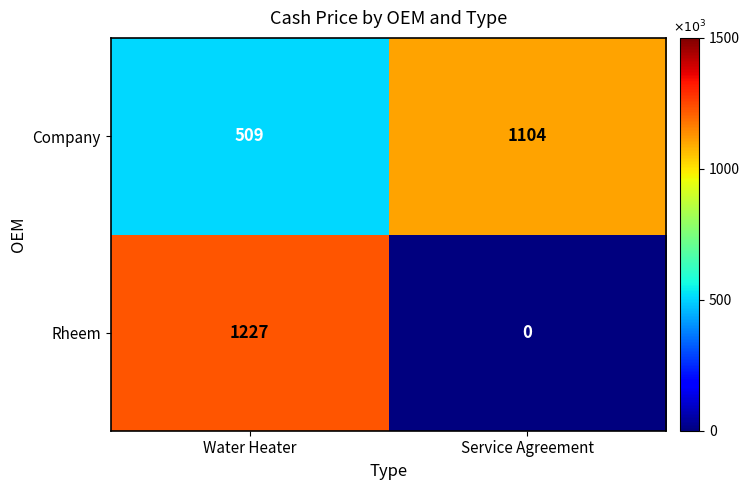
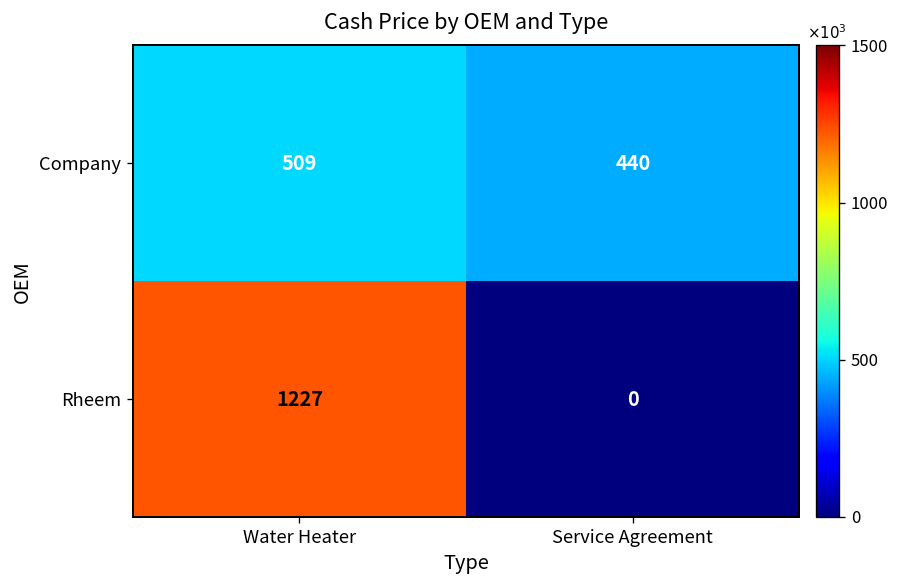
Company, Service Agreement: 1104 -> 440
